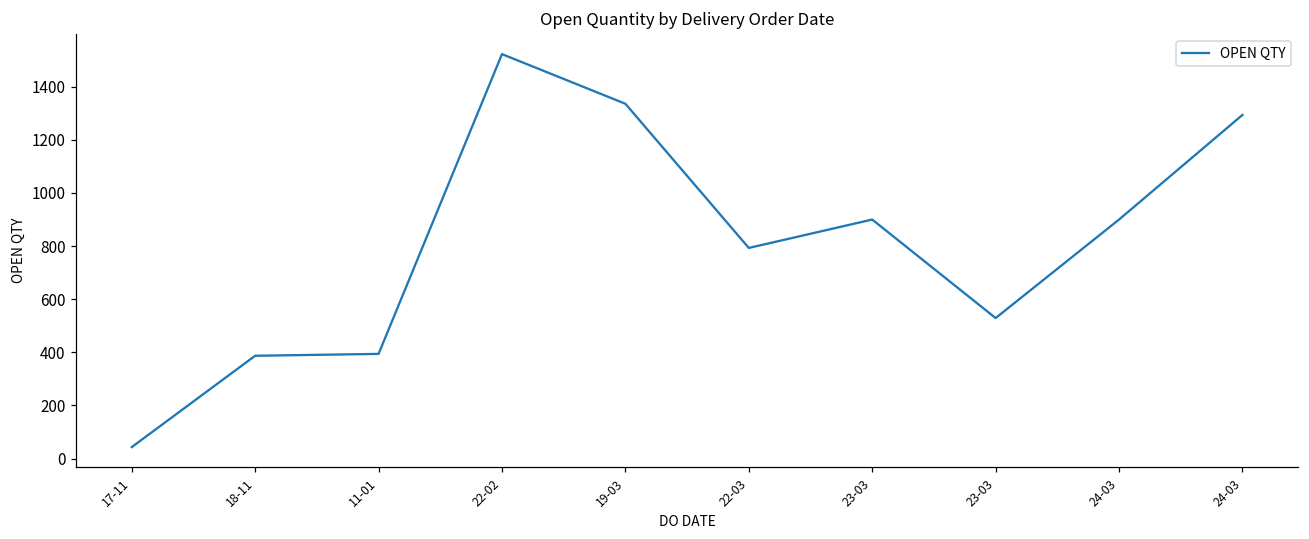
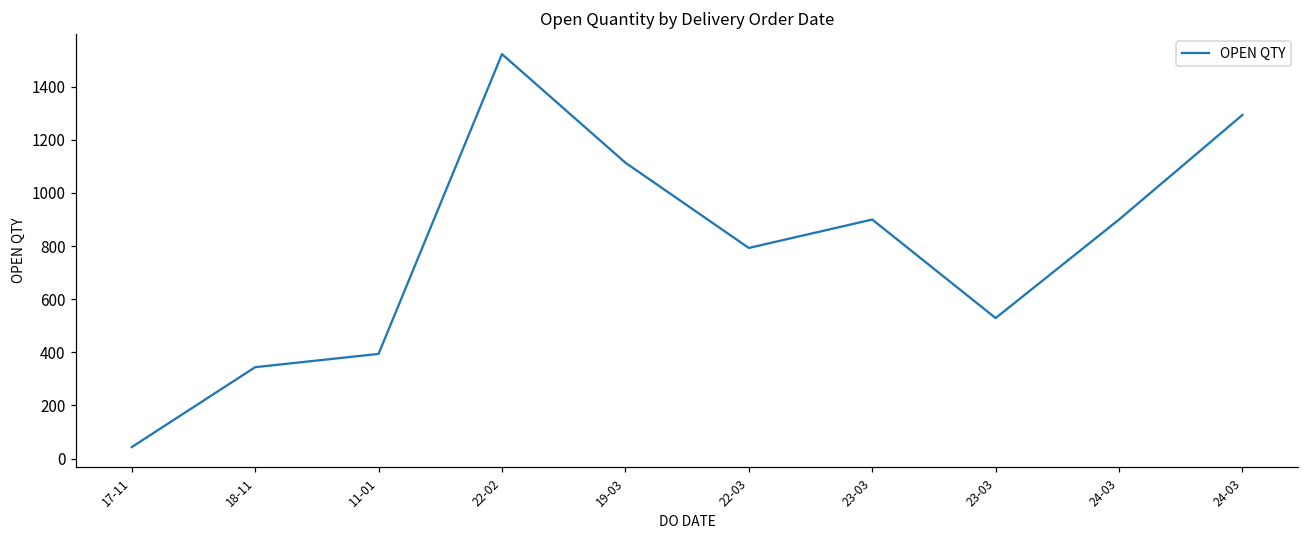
18-11: 390 -> 340
19-03: 1340 -> 1110
